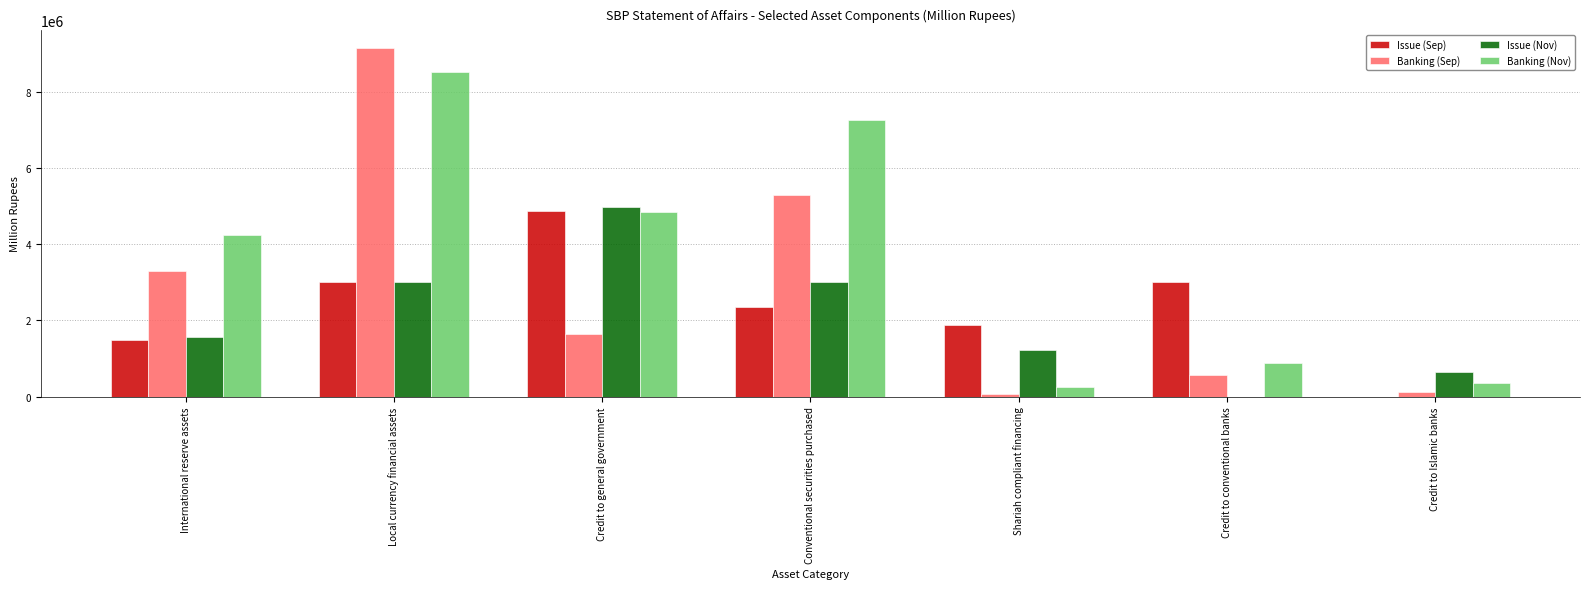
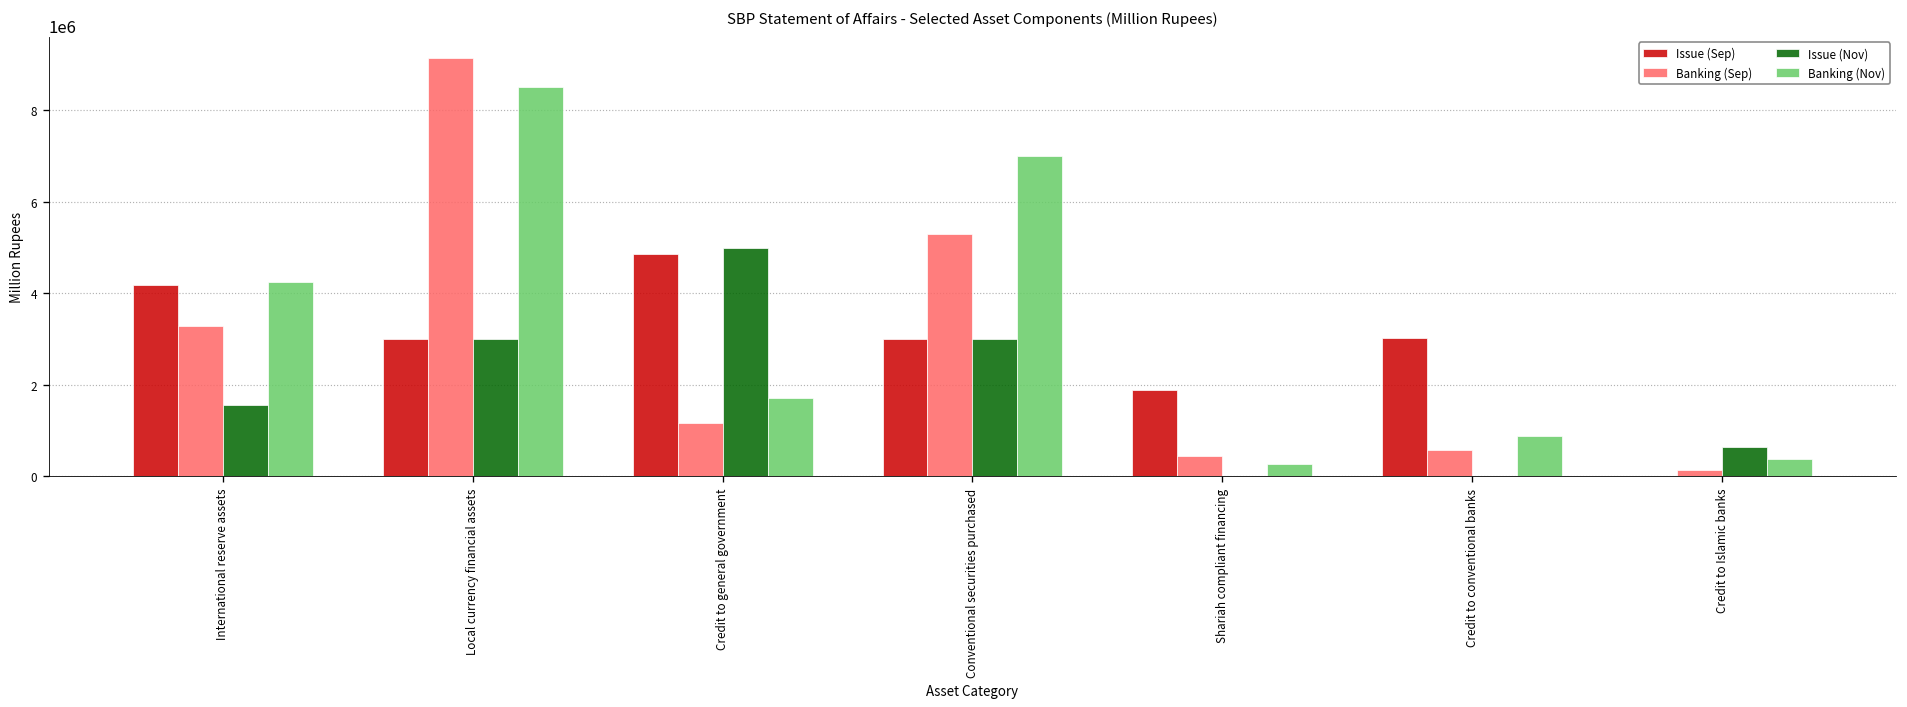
Issue (Sep), International reserve assets: 1500000 -> 4200000
Banking (Sep), Credit to general government: 1600000 -> 1200000
Banking (Nov), Credit to general government: 4800000 -> 1700000
Issue (Sep), Conventional securities purchased: 2400000 -> 3000000
Banking (Nov), Conventional securities purchased: 7300000 -> 7000000
Banking (Sep), Shariah compliant financing: 100000 -> 400000
Issue (Nov), Shariah compliant financing: 1200000 -> 0
